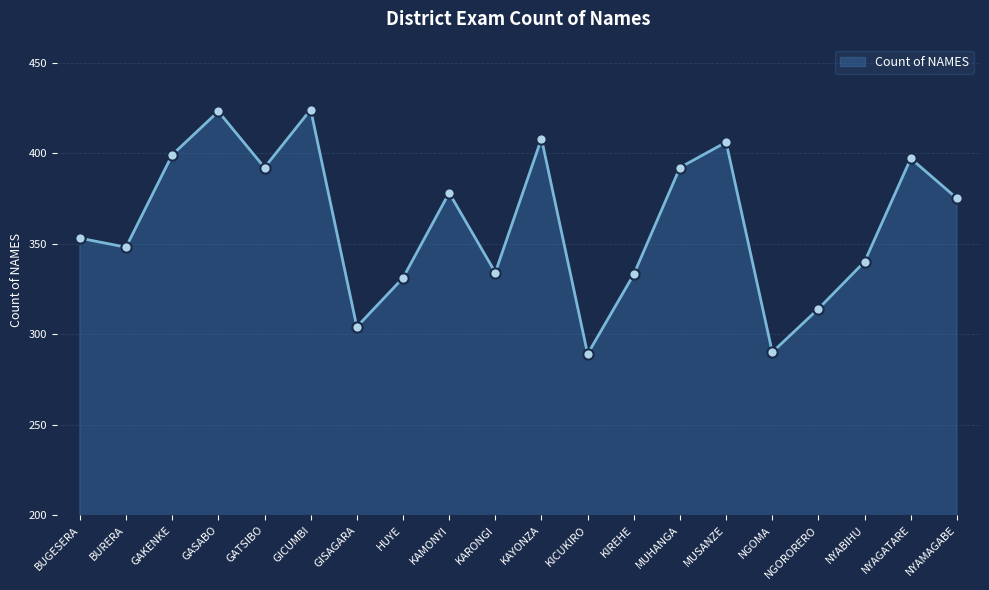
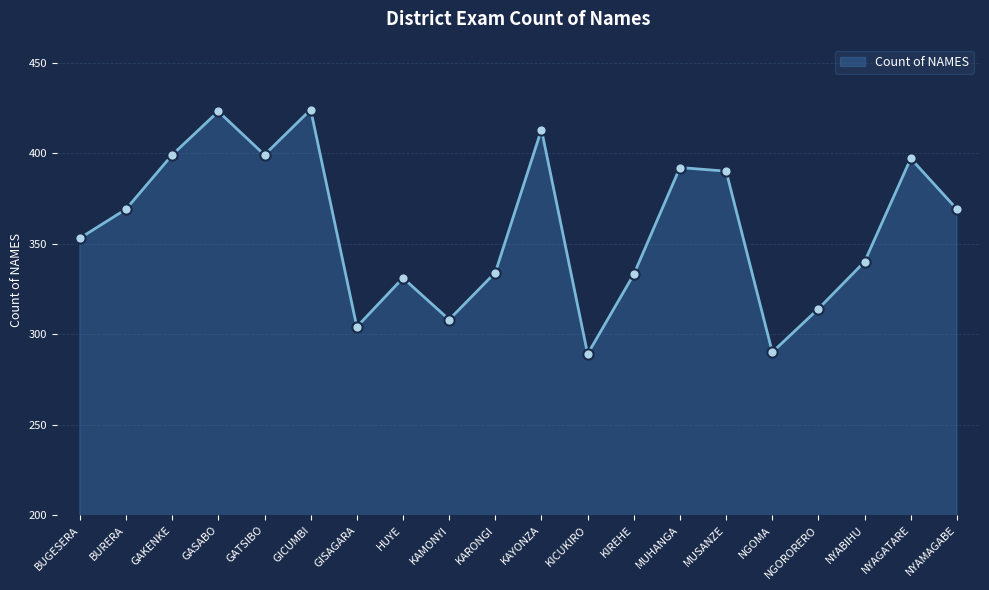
BURERA: 348 -> 369
GATSIBO: 392 -> 399
KAMONYI: 378 -> 308
KAYONZA: 408 -> 413
MUSANZE: 406 -> 390
NYAMAGABE: 375 -> 369
